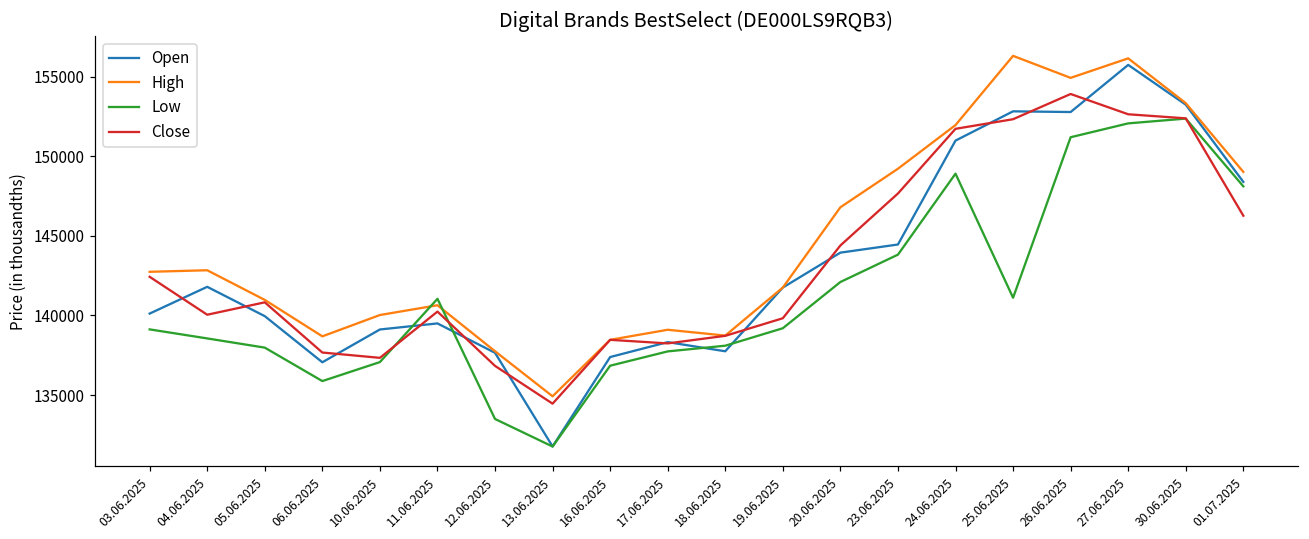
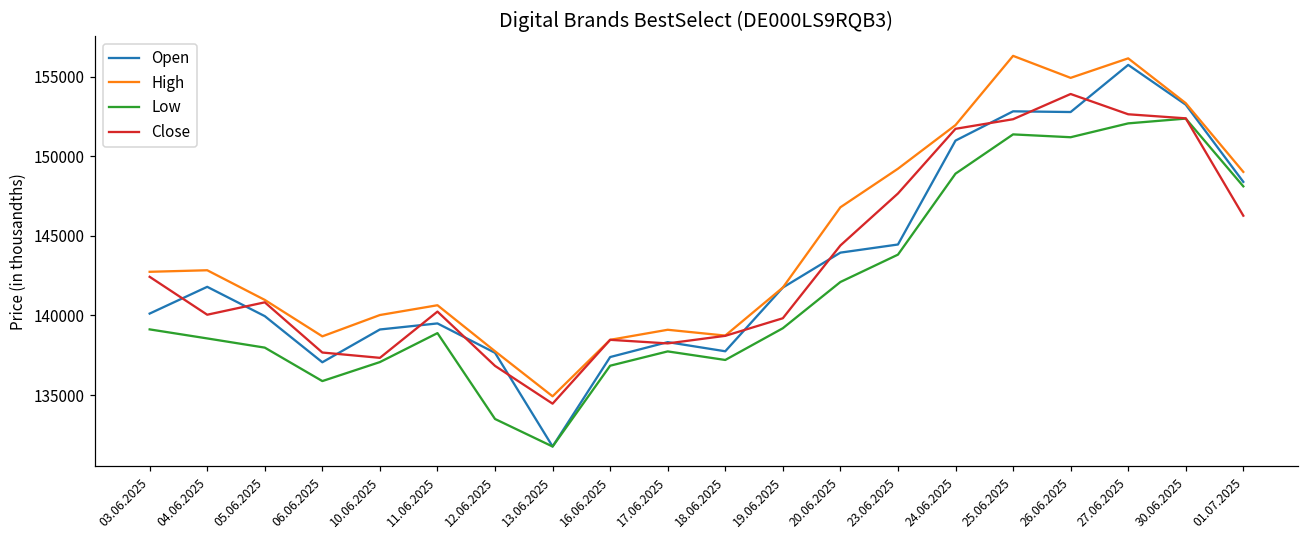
Low, 11.06.2025: 141000 -> 138900
Low, 18.06.2025: 138100 -> 137200
Low, 25.06.2025: 141100 -> 151400
